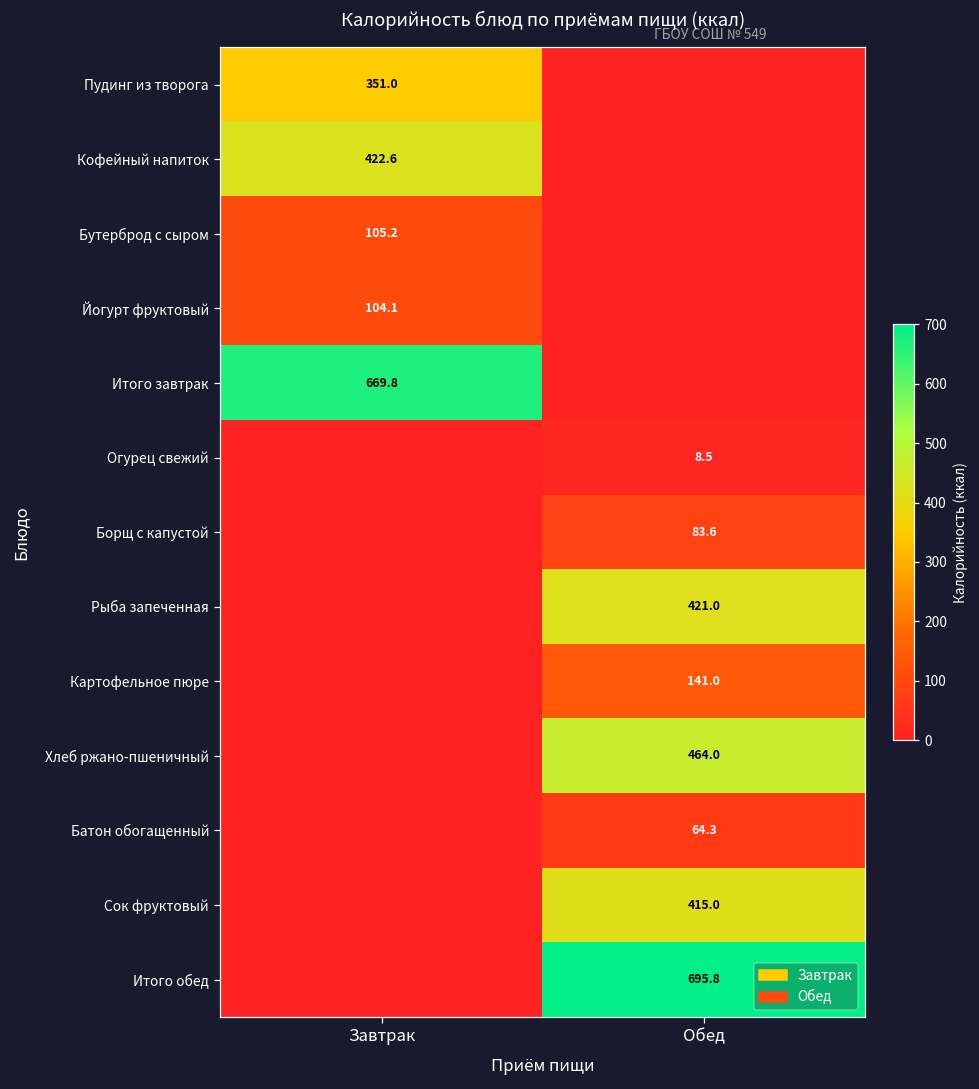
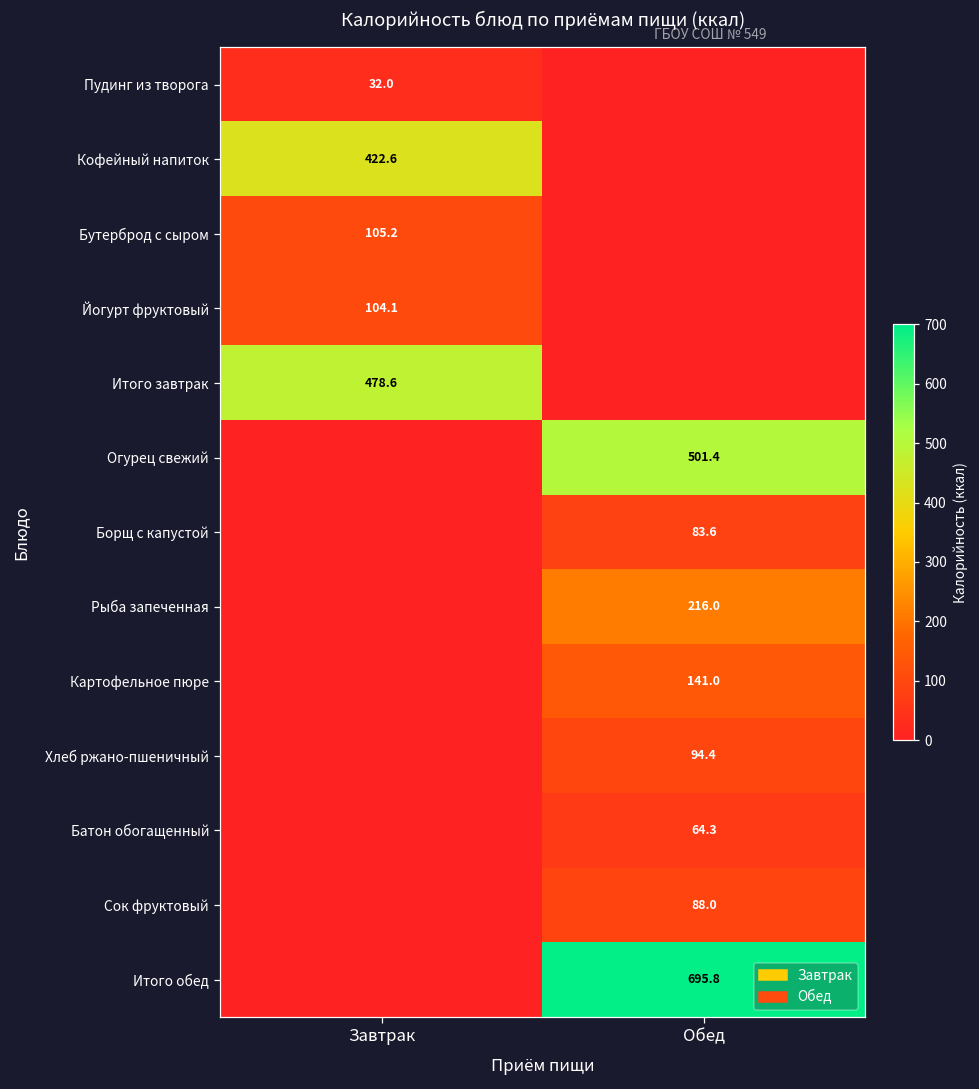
Пудинг из творога, Завтрак: 351.0 -> 32.0
Итого завтрак, Завтрак: 669.8 -> 478.6
Огурец свежий, Обед: 8.5 -> 501.4
Рыба запеченная, Обед: 421.0 -> 216.0
Хлеб ржано-пшеничный, Обед: 464.0 -> 94.4
Сок фруктовый, Обед: 415.0 -> 88.0
